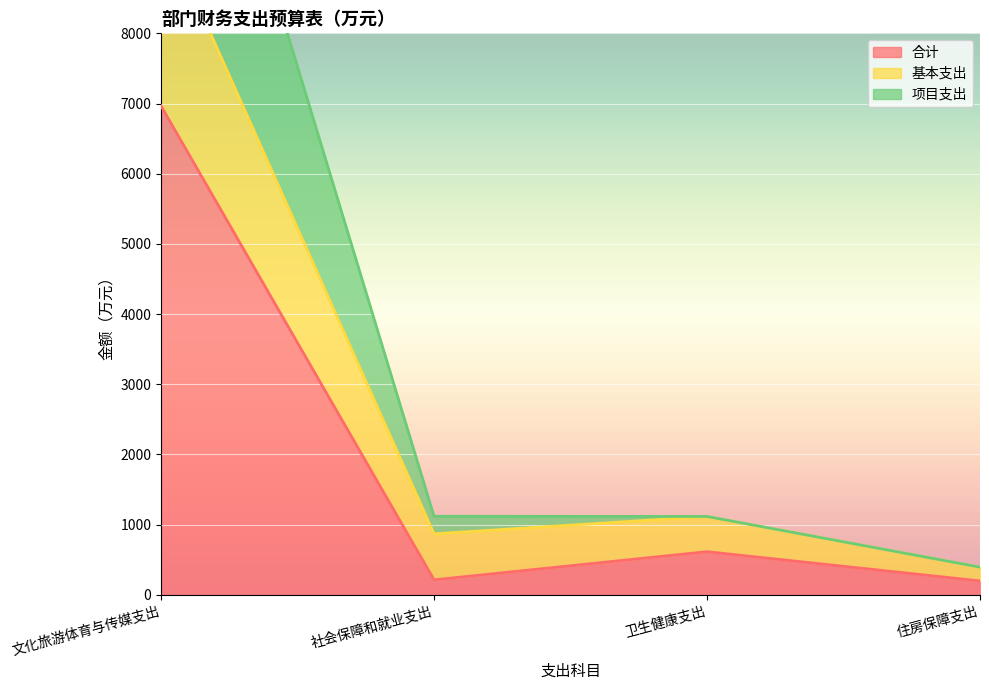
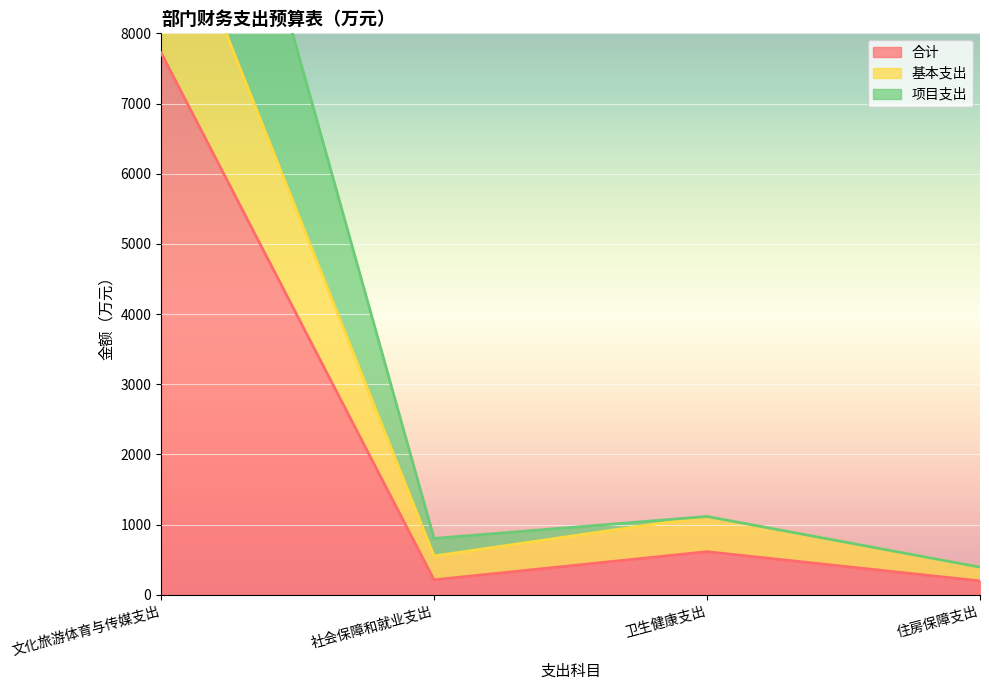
合计, 文化旅游体育与传媒支出: 7000 -> 7700
基本支出, 社会保障和就业支出: 700 -> 300
